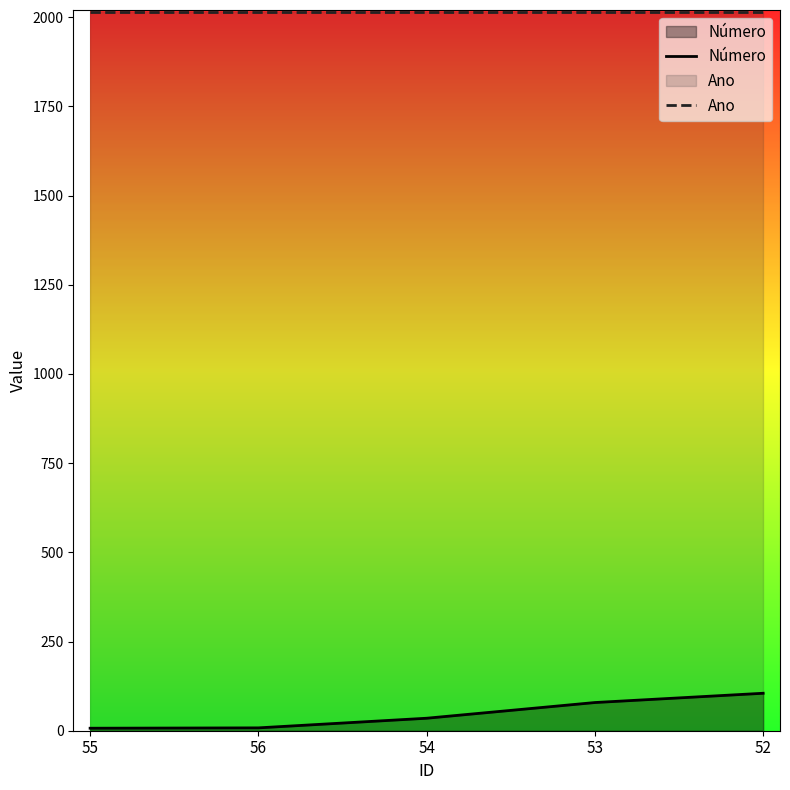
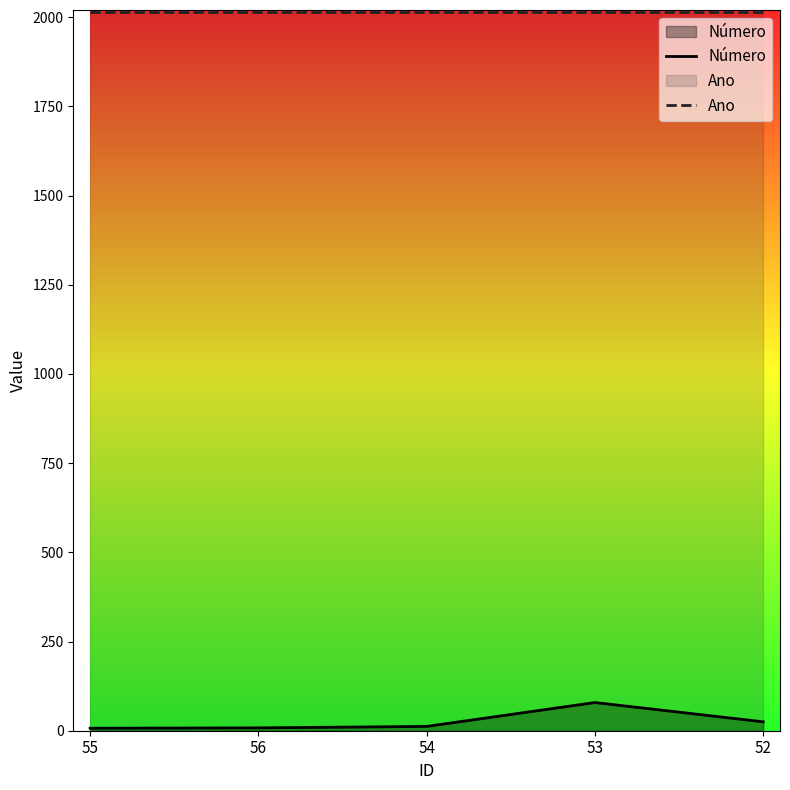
Número, 54: 40 -> 10
Número, 52: 110 -> 30
